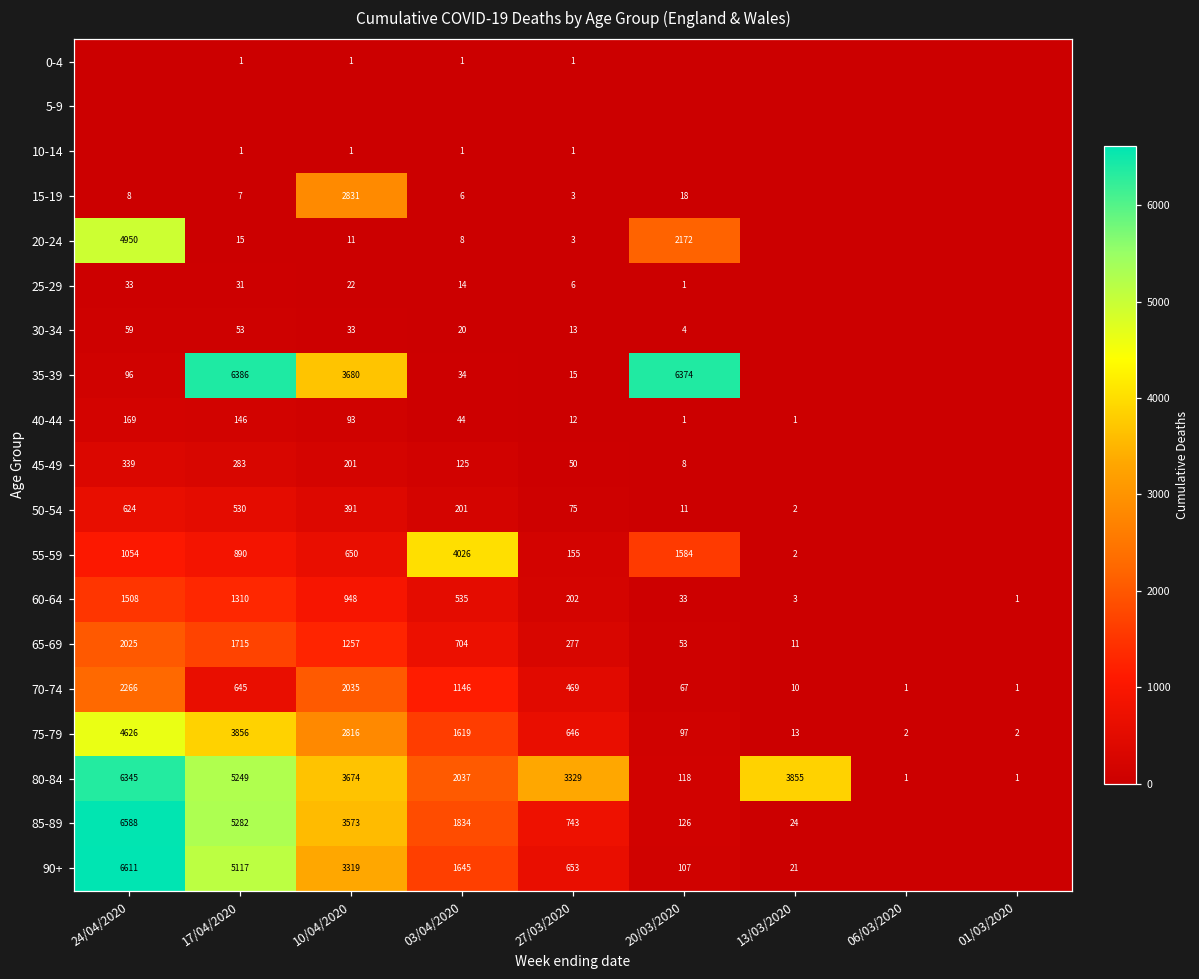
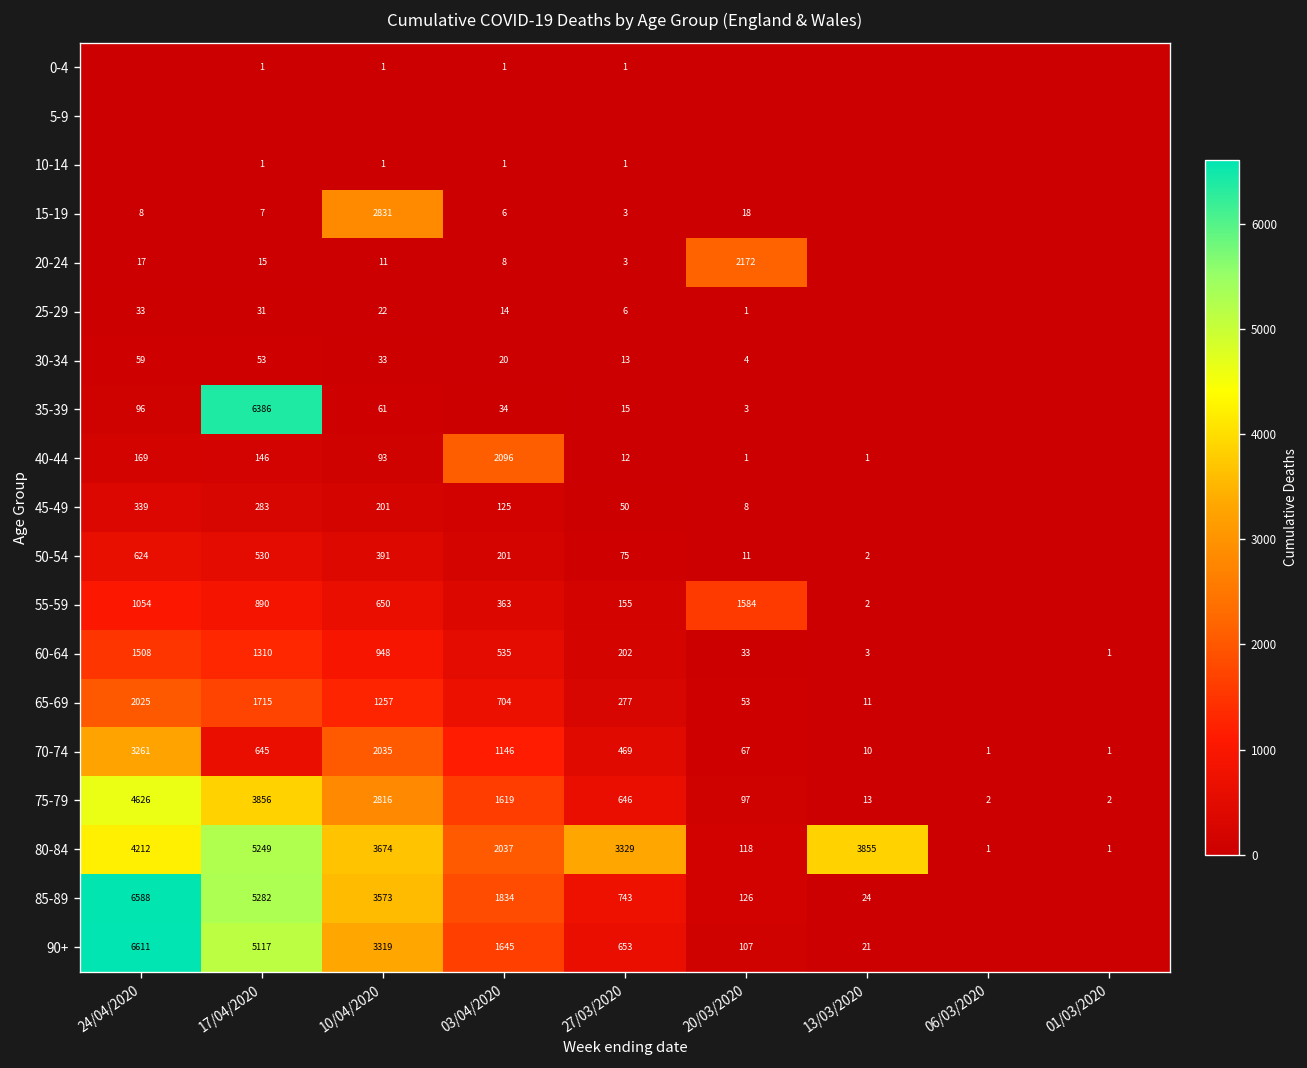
20-24, 24/04/2020: 4950 -> 17
35-39, 10/04/2020: 3680 -> 61
35-39, 20/03/2020: 6374 -> 3
40-44, 03/04/2020: 44 -> 2096
55-59, 03/04/2020: 4026 -> 363
70-74, 24/04/2020: 2266 -> 3261
80-84, 24/04/2020: 6345 -> 4212
